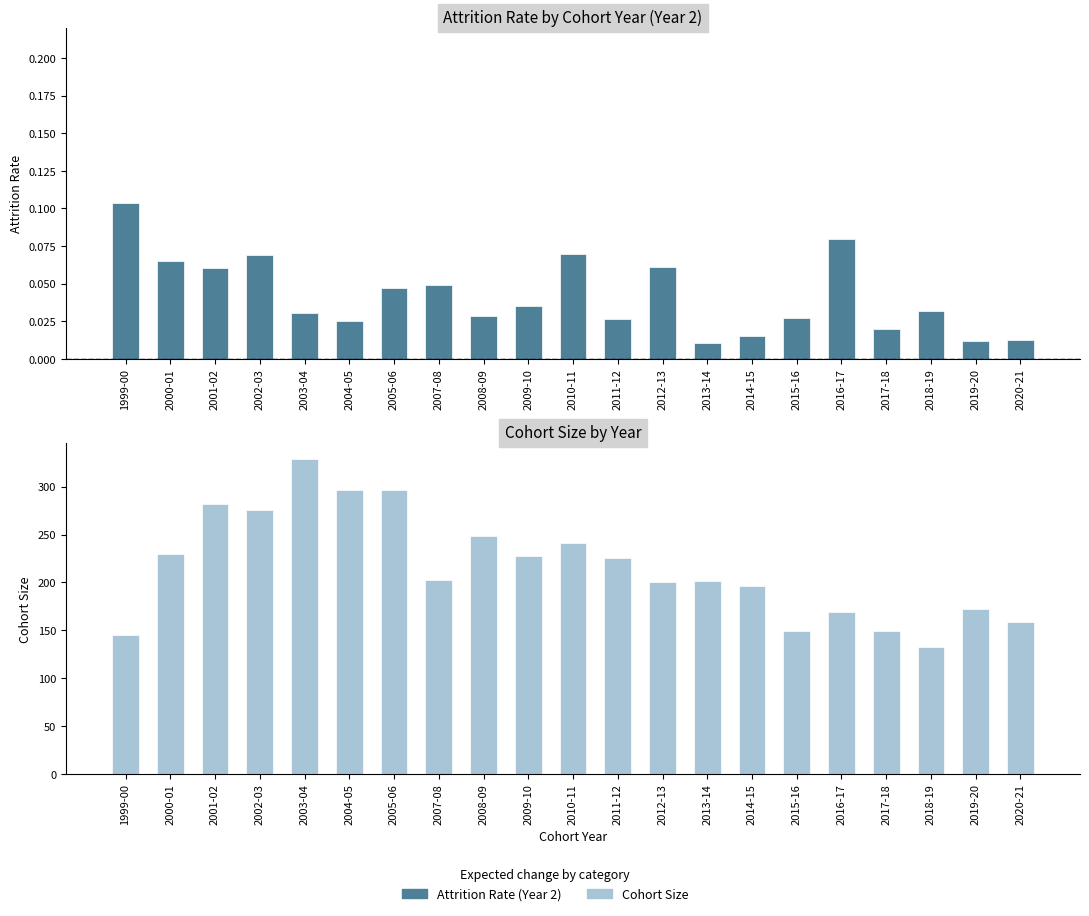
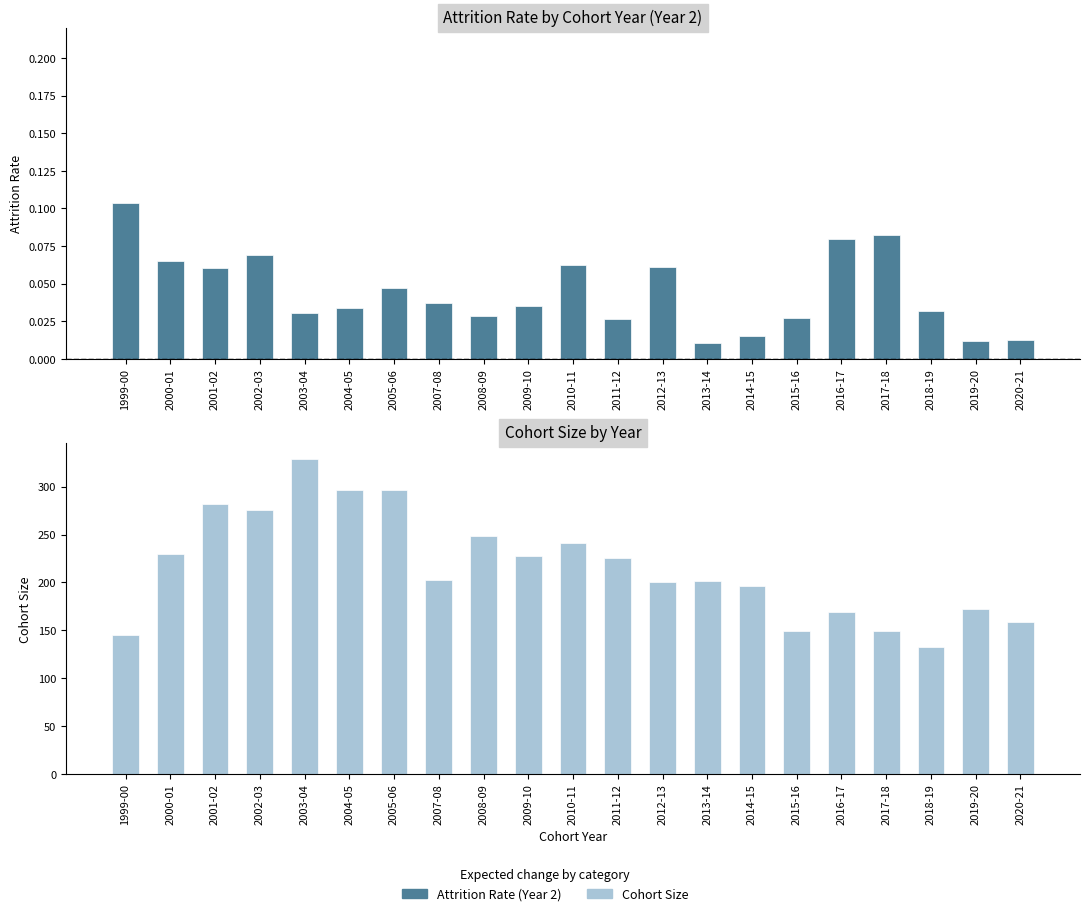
Attrition Rate by Cohort Year (Year 2), 2004-05: 0.025 -> 0.034
Attrition Rate by Cohort Year (Year 2), 2007-08: 0.049 -> 0.037
Attrition Rate by Cohort Year (Year 2), 2010-11: 0.070 -> 0.062
Attrition Rate by Cohort Year (Year 2), 2017-18: 0.020 -> 0.083
